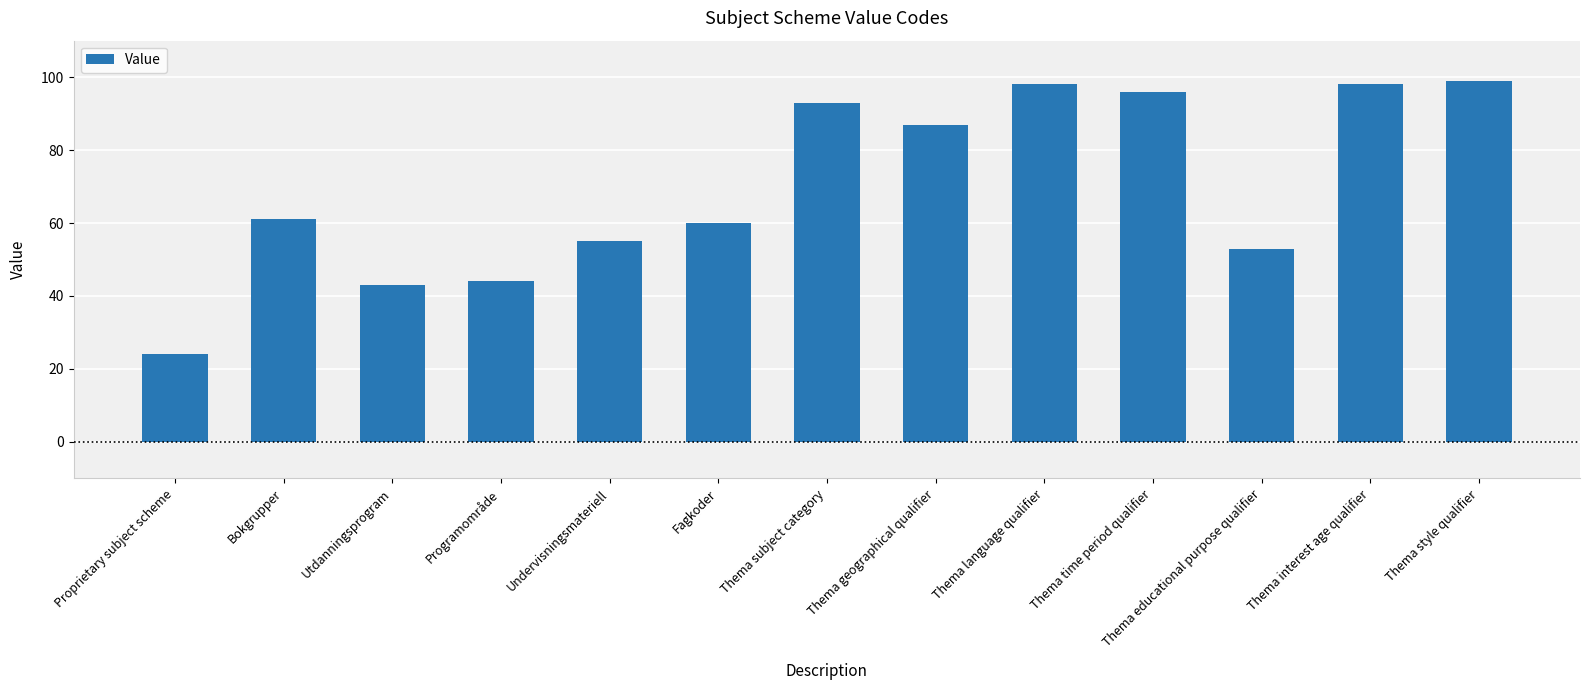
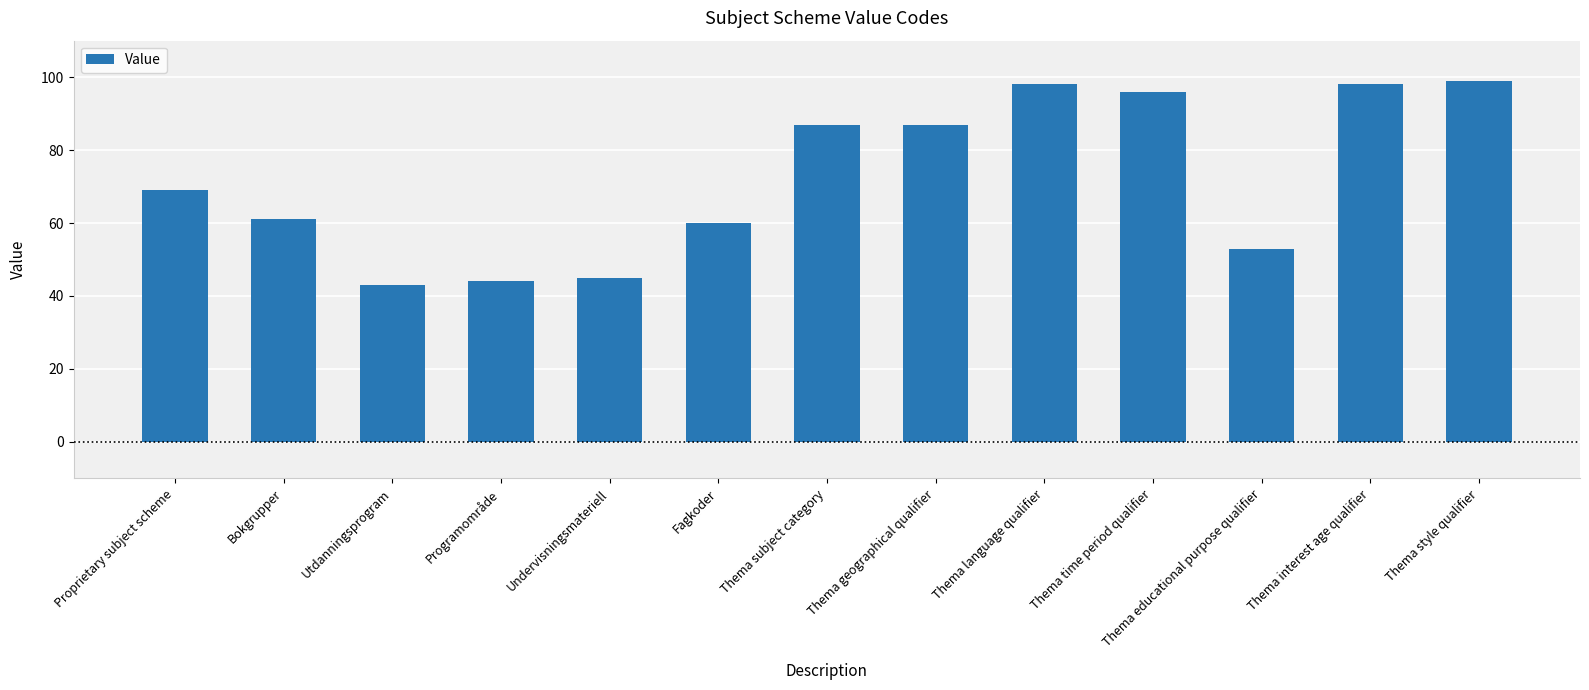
Proprietary subject scheme: 24 -> 69
Undervisningsmateriell: 55 -> 45
Thema subject category: 93 -> 87
